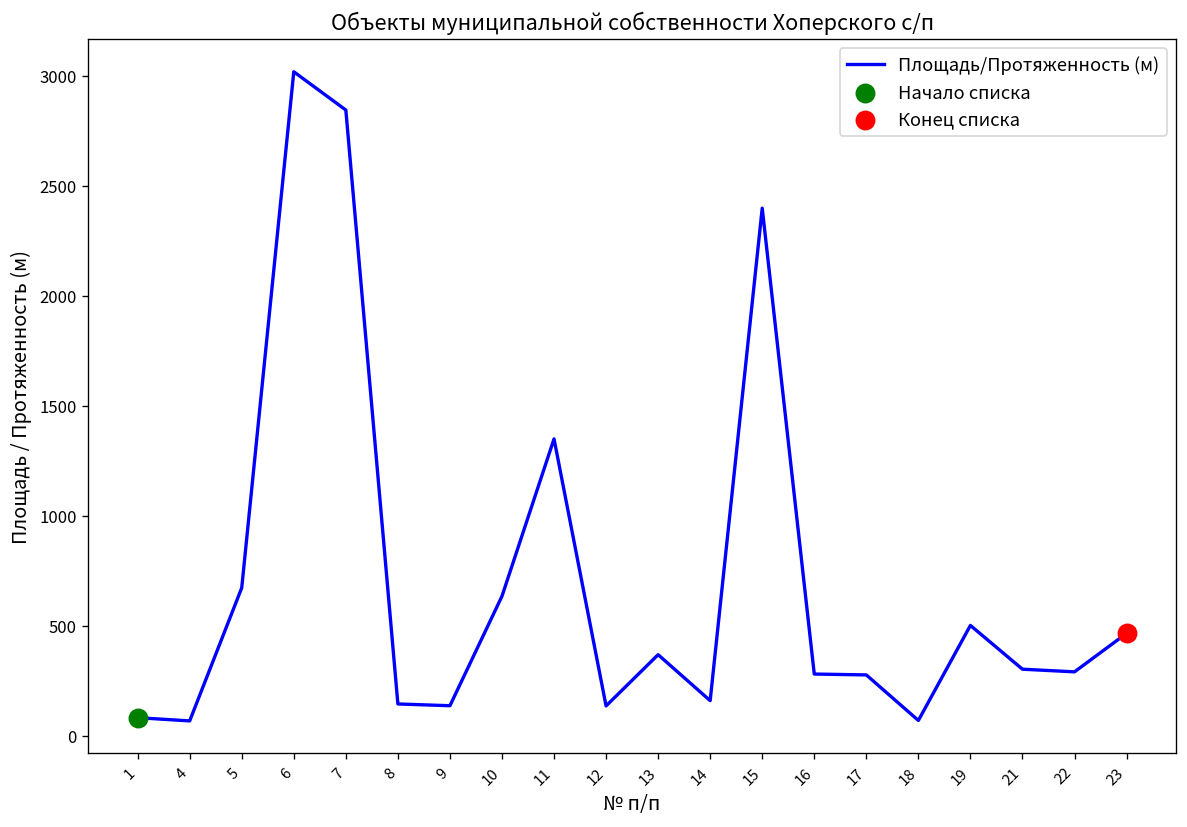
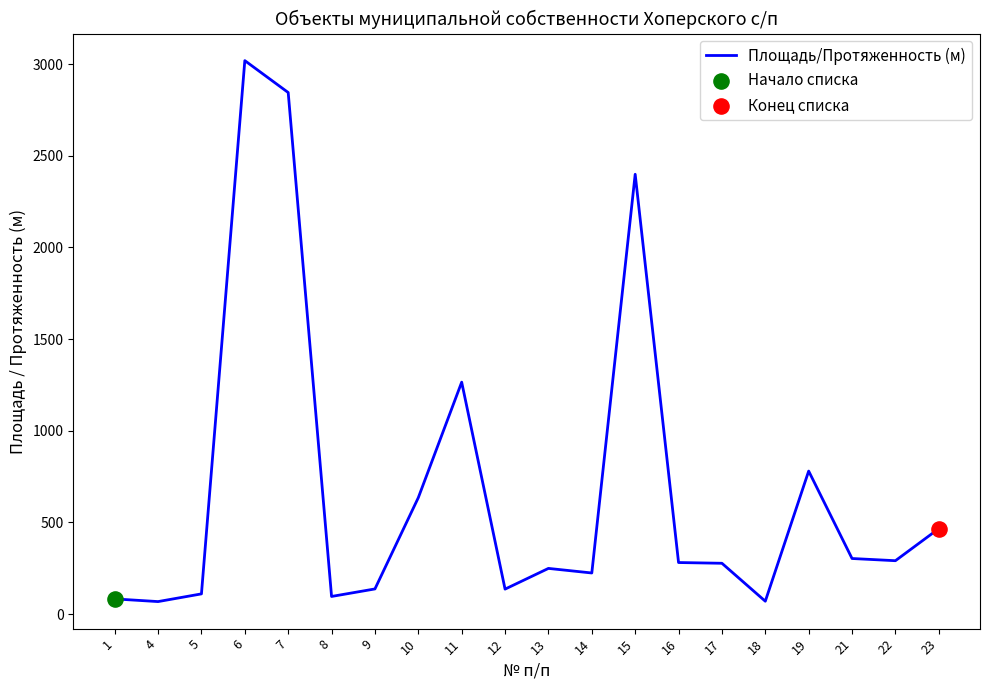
Площадь/Протяженность (м), 5: 670 -> 110
Площадь/Протяженность (м), 8: 150 -> 100
Площадь/Протяженность (м), 11: 1350 -> 1270
Площадь/Протяженность (м), 13: 370 -> 250
Площадь/Протяженность (м), 14: 160 -> 220
Площадь/Протяженность (м), 19: 500 -> 780
